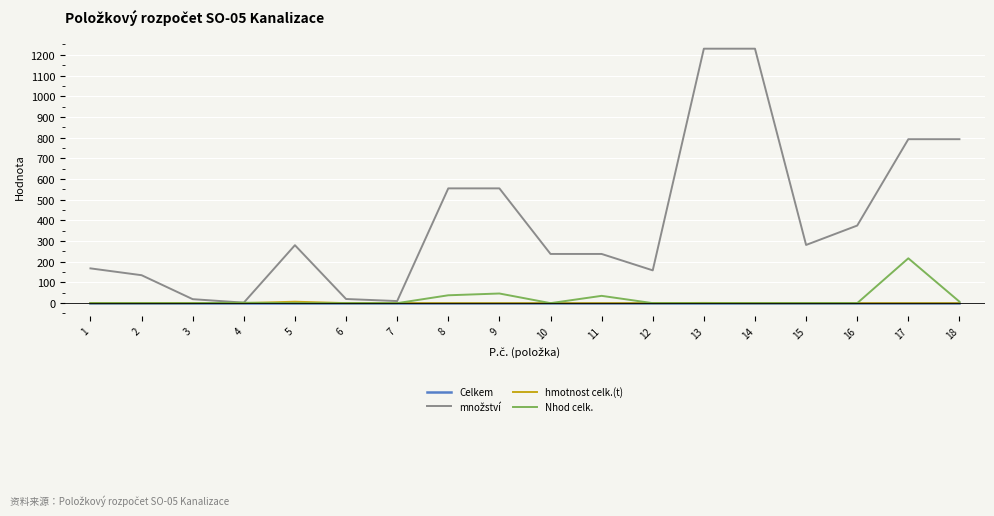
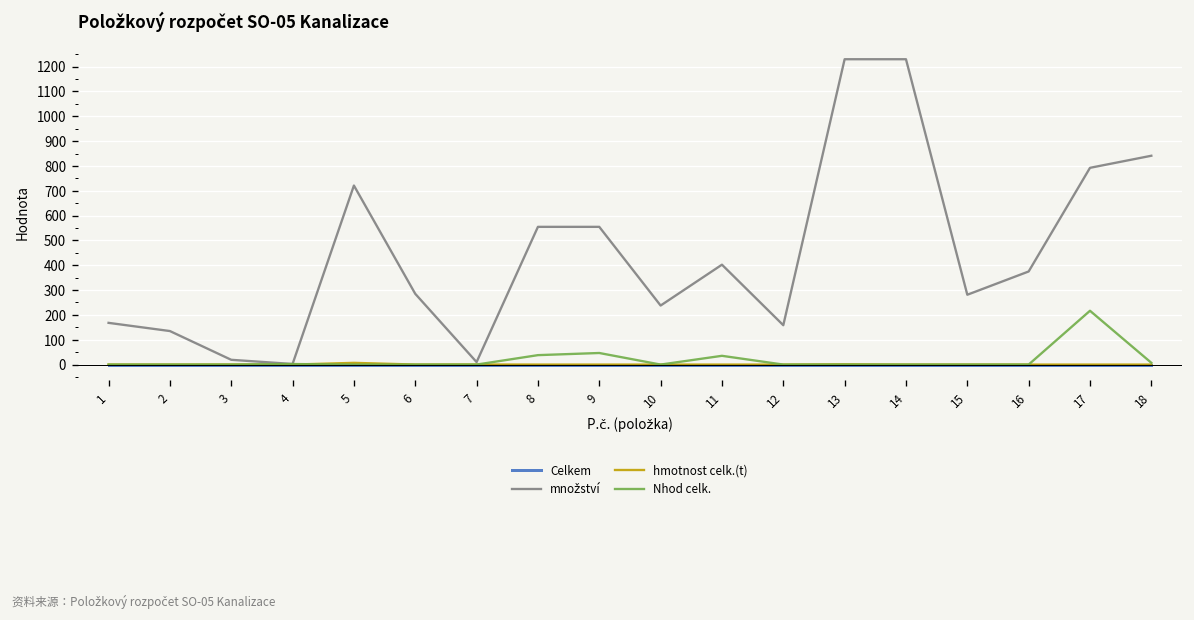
množství, 5: 280 -> 720
množství, 6: 20 -> 290
množství, 11: 240 -> 400
množství, 18: 790 -> 840
